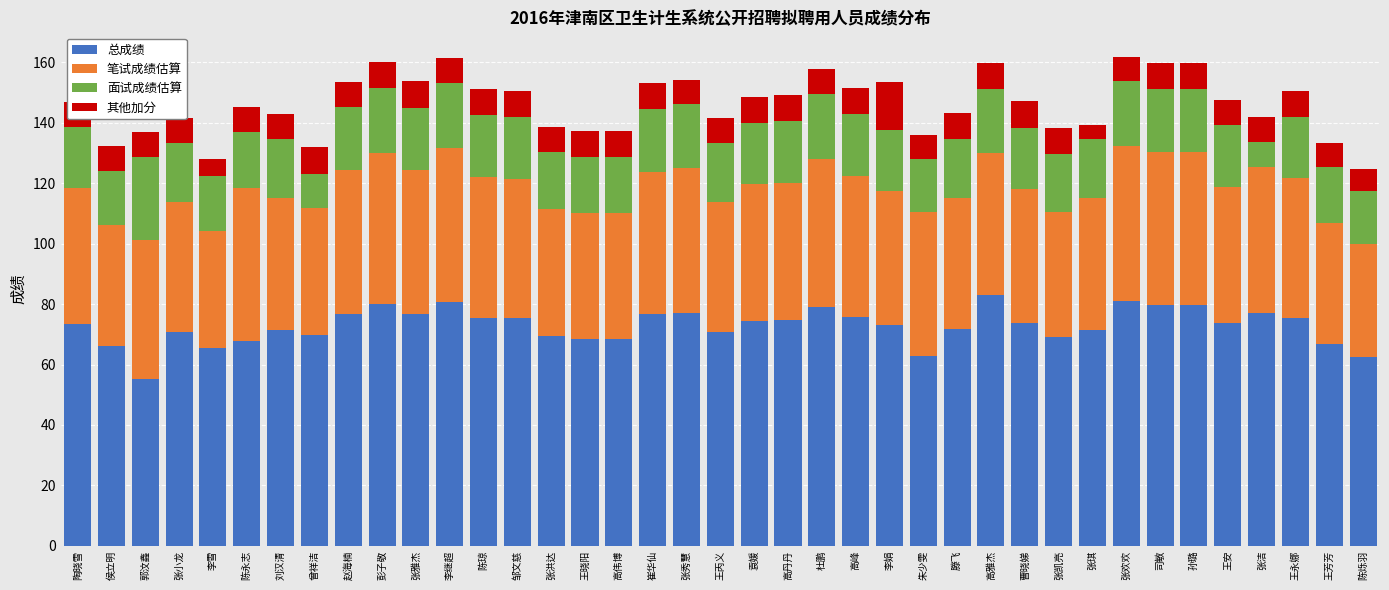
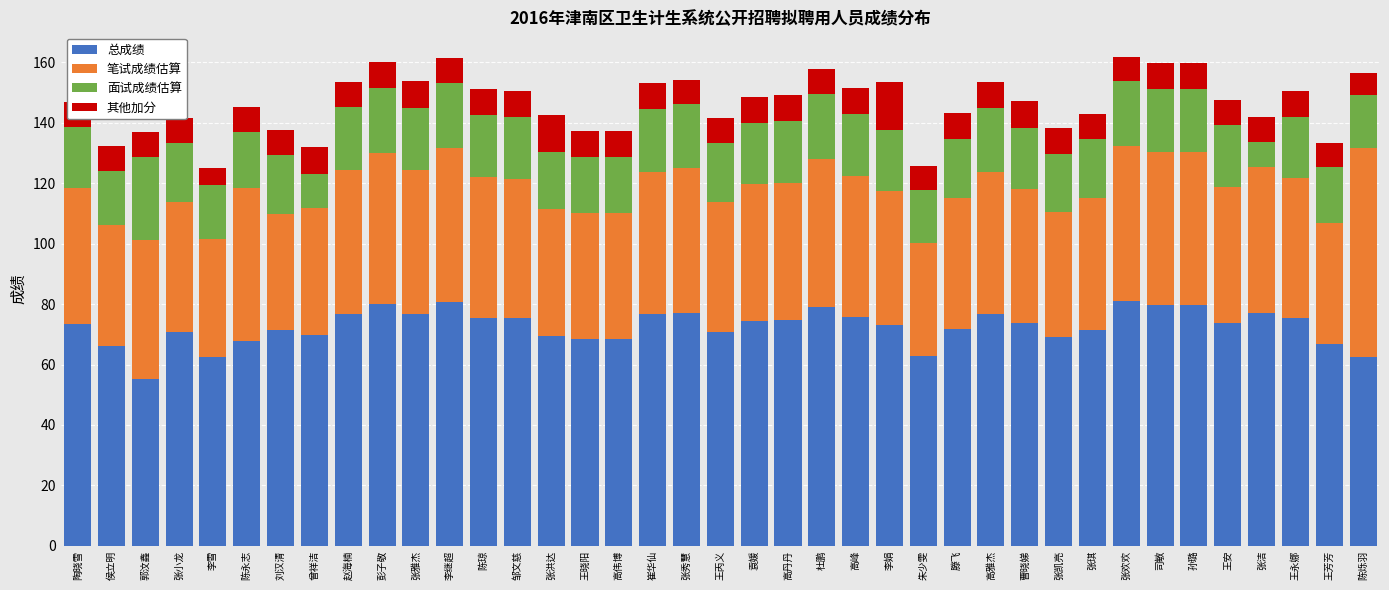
总成绩, 李雪: 65 -> 63
笔试成绩估算, 刘汉清: 44 -> 38
其他加分, 张洪达: 8 -> 12
笔试成绩估算, 朱少雯: 48 -> 38
总成绩, 高雅杰: 83 -> 77
其他加分, 张琪: 5 -> 9
笔试成绩估算, 陈烁羽: 38 -> 69
